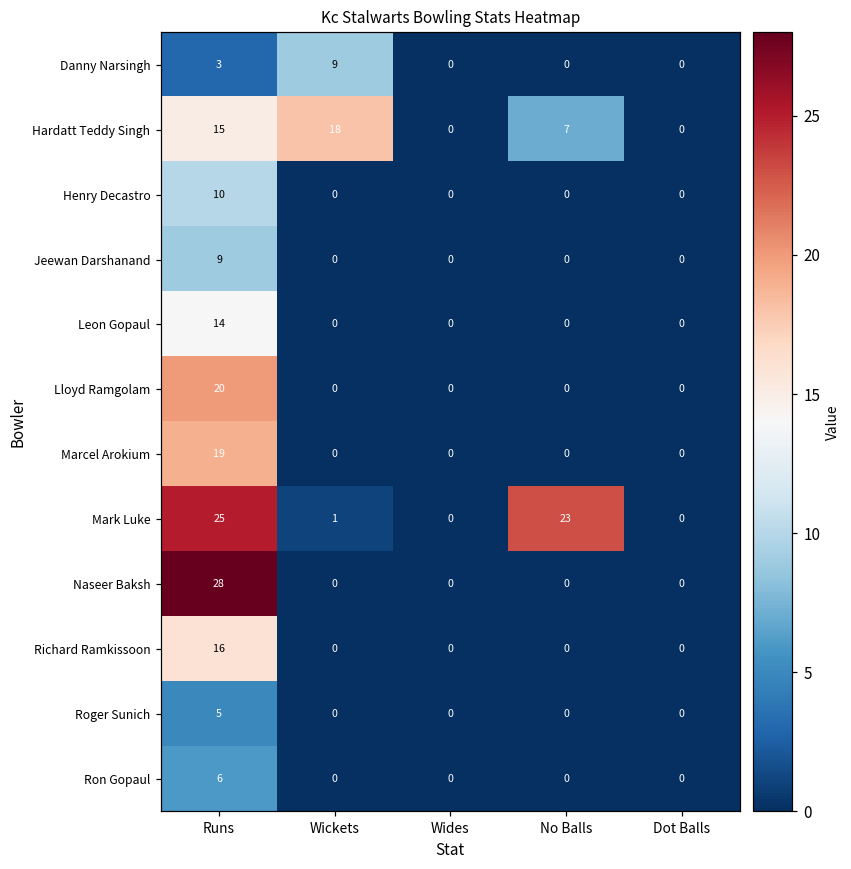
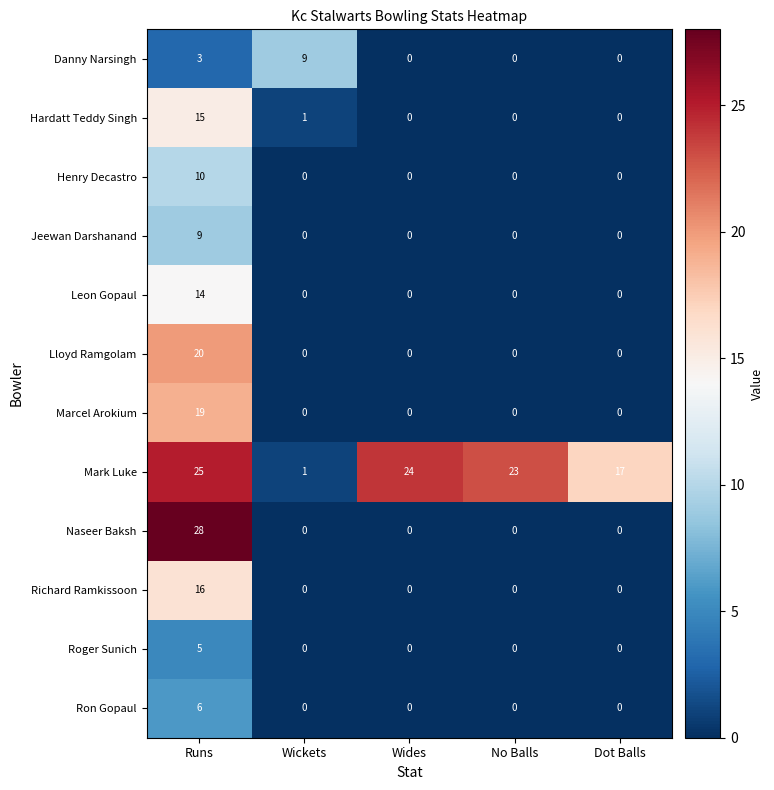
Hardatt Teddy Singh, Wickets: 18 -> 1
Hardatt Teddy Singh, No Balls: 7 -> 0
Mark Luke, Wides: 0 -> 24
Mark Luke, Dot Balls: 0 -> 17
